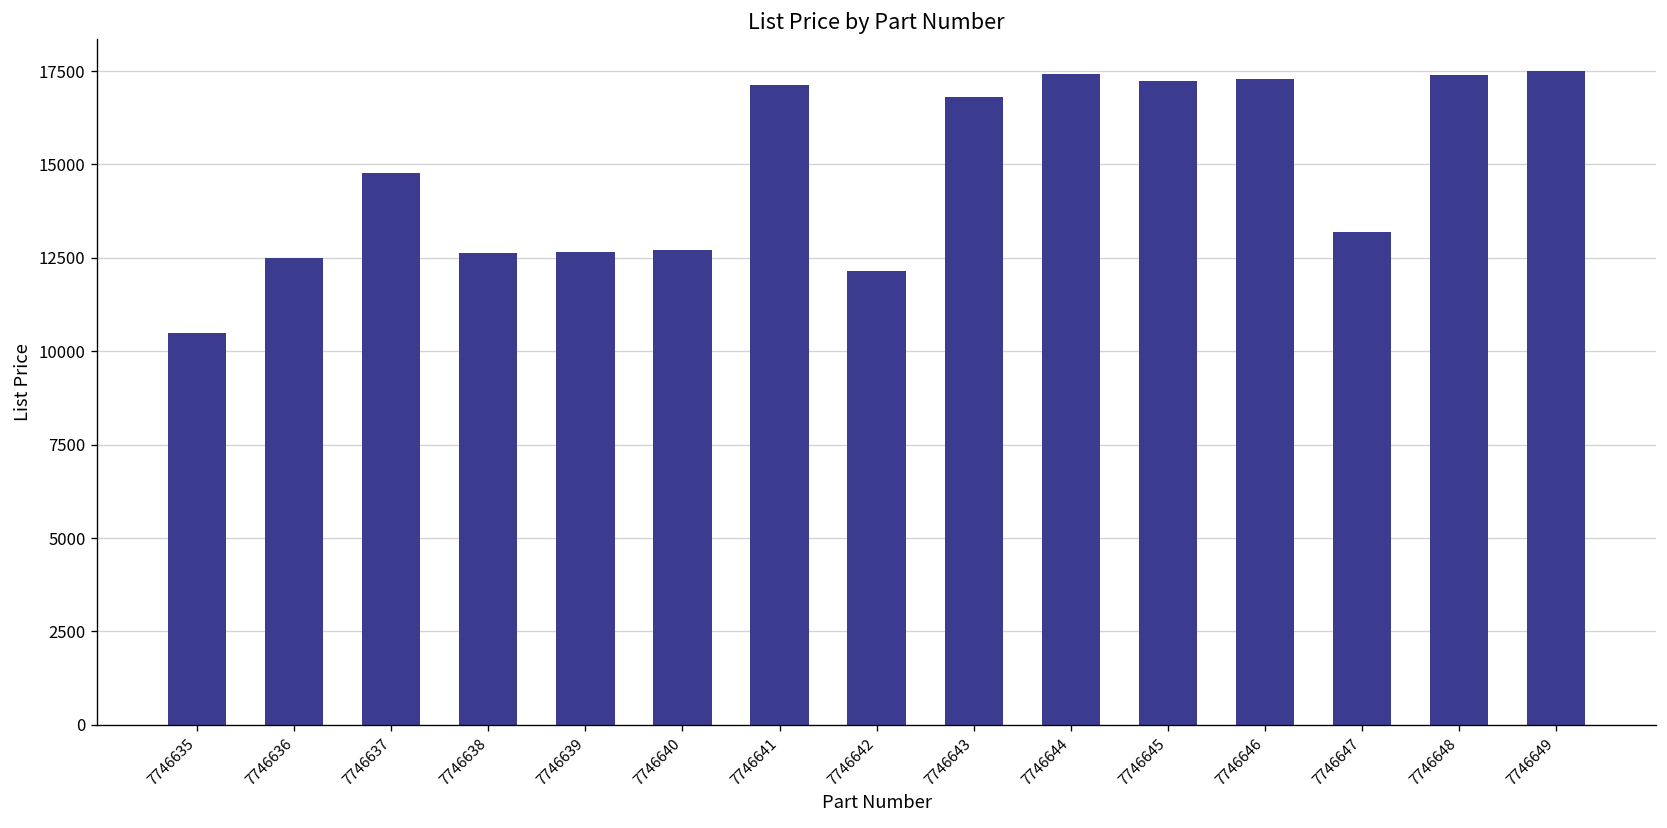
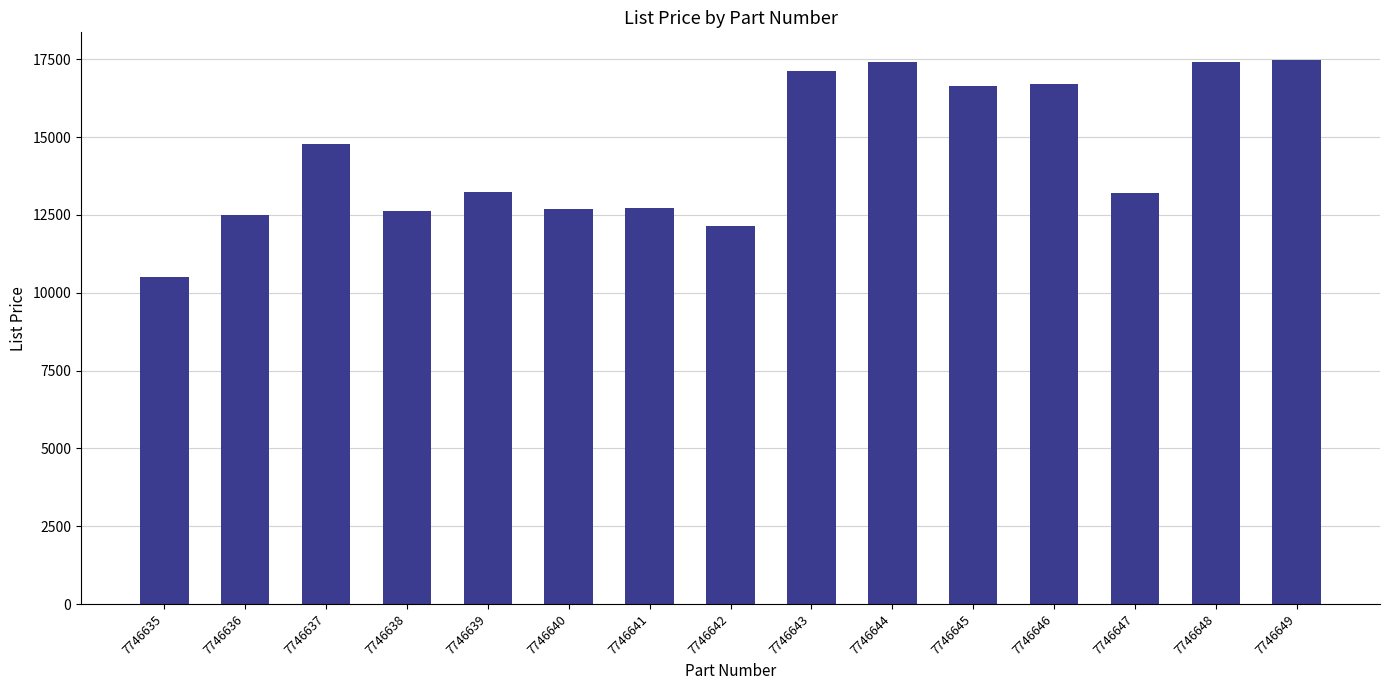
7746639: 12700 -> 13200
7746641: 17100 -> 12700
7746643: 16800 -> 17100
7746645: 17200 -> 16600
7746646: 17300 -> 16700
